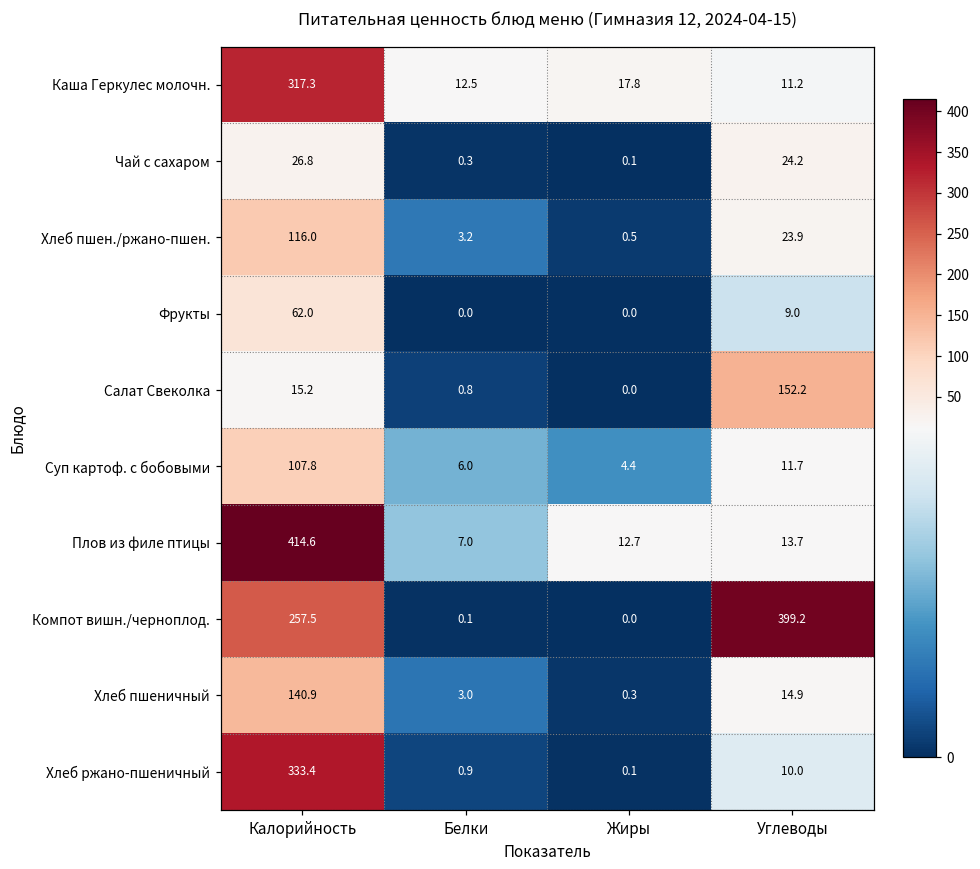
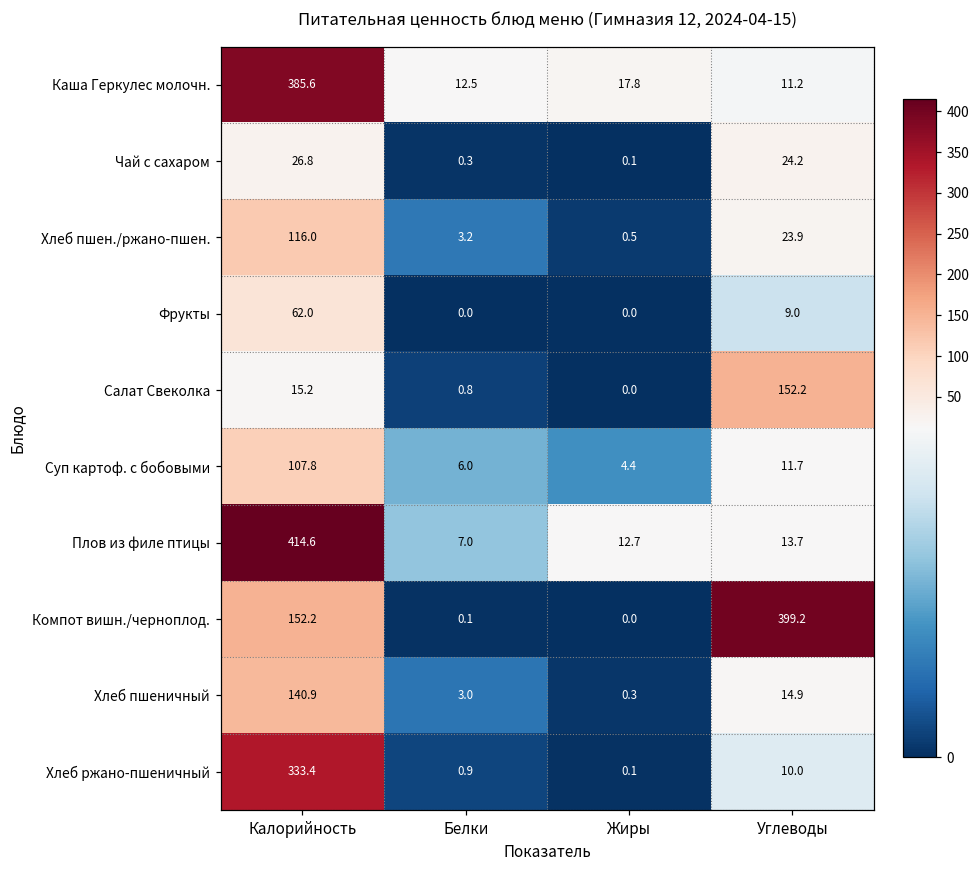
Каша Геркулес молочн., Калорийность: 317.3 -> 385.6
Компот вишн./черноплод., Калорийность: 257.5 -> 152.2
